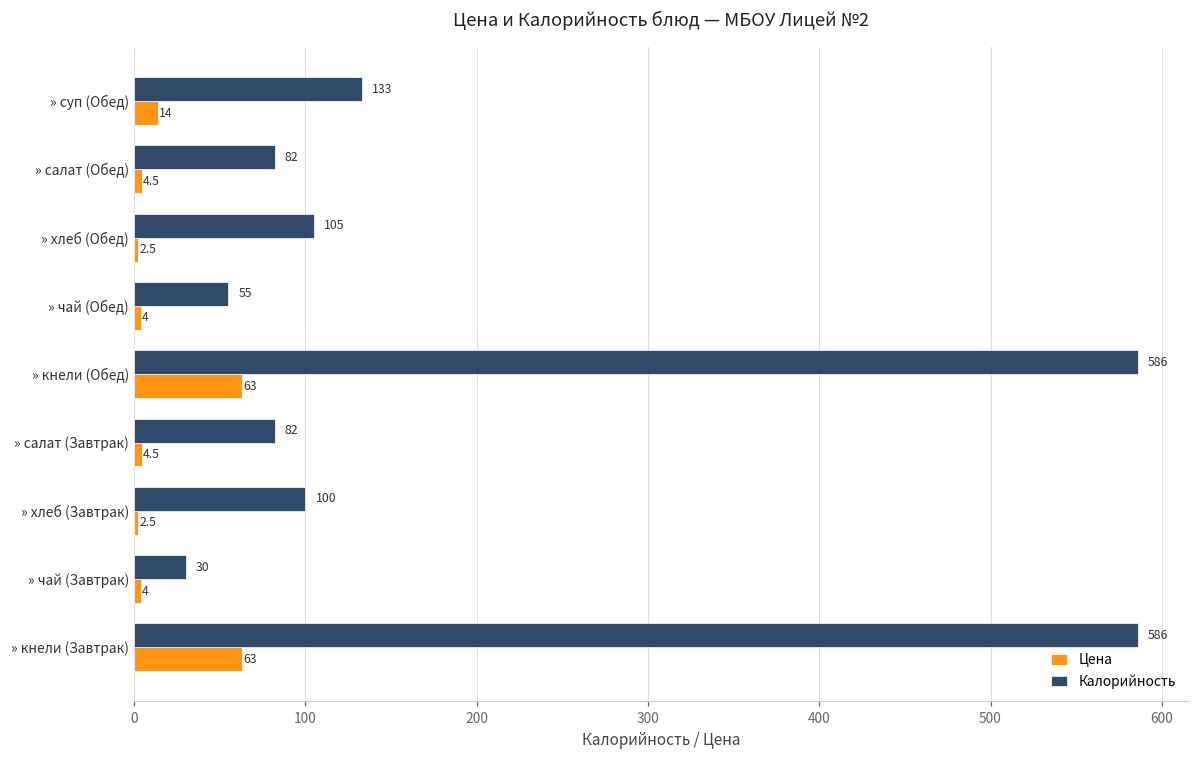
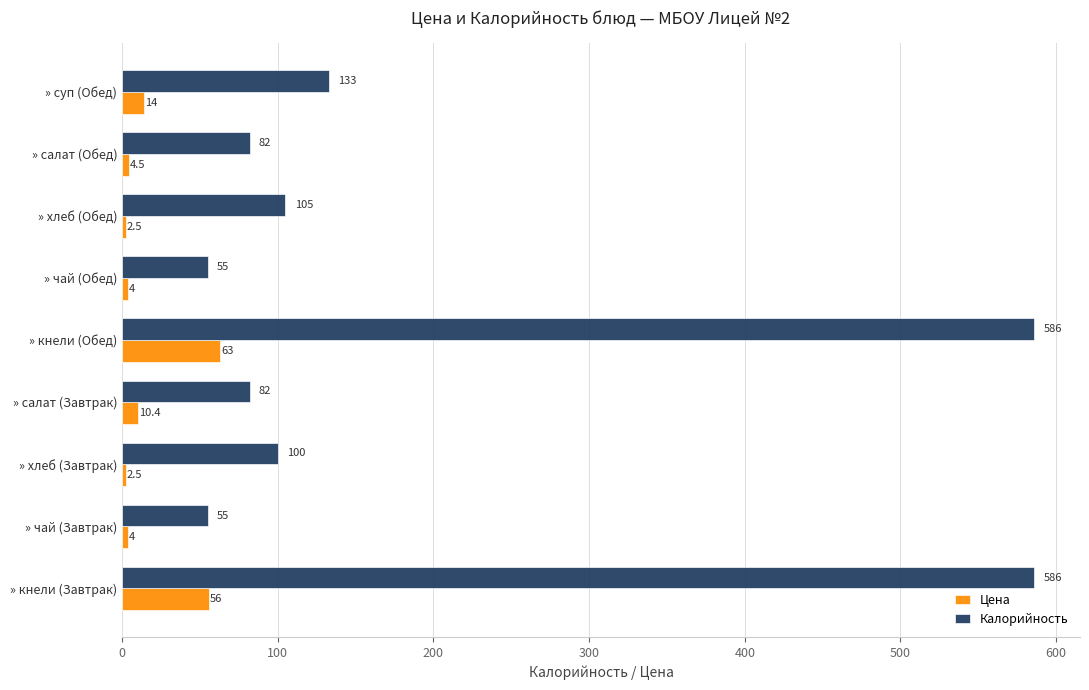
Цена, » салат (Завтрак): 4.5 -> 10.4
Калорийность, » чай (Завтрак): 30 -> 55
Цена, » кнели (Завтрак): 63 -> 56
